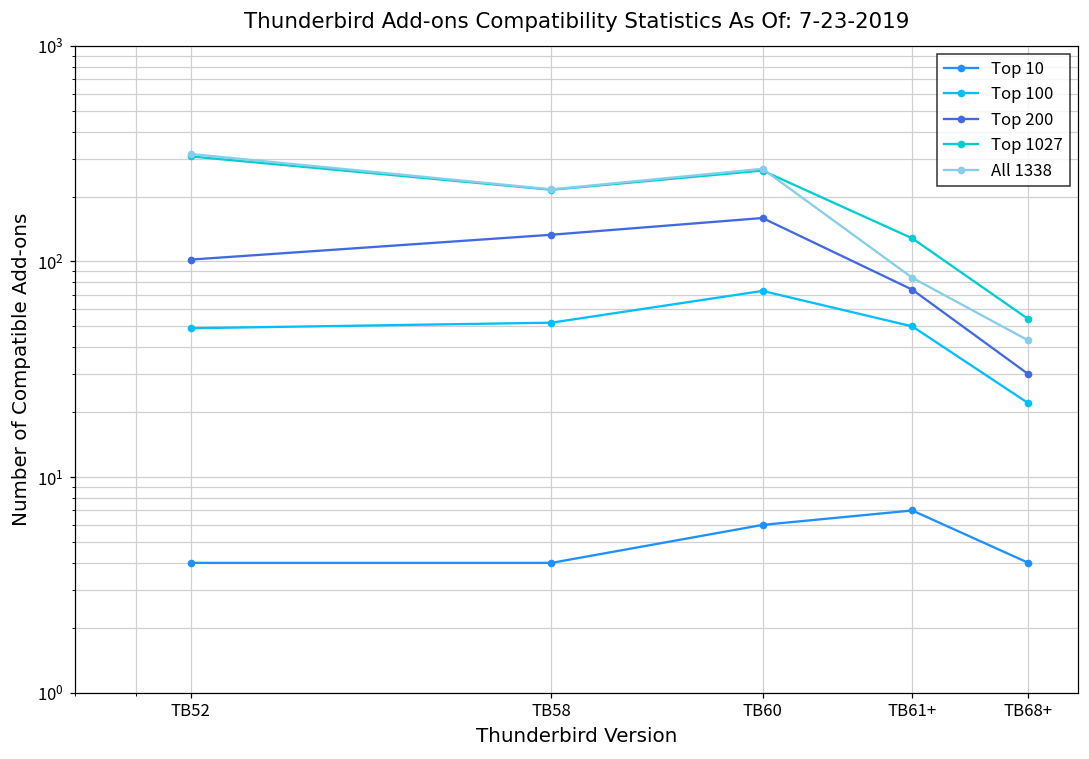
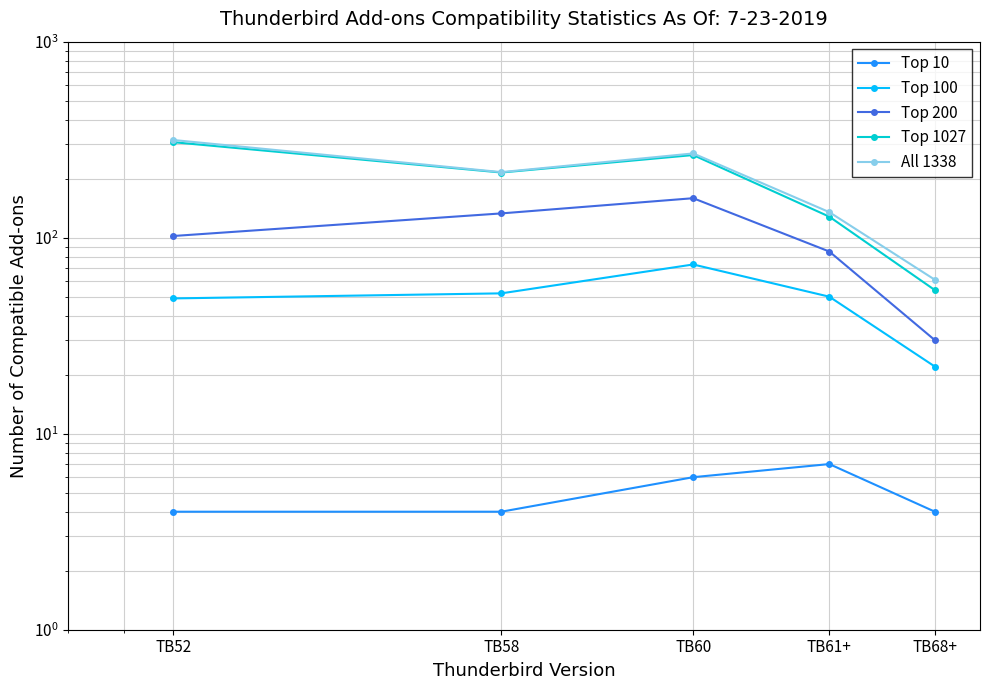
Top 200, TB61+: 74 -> 85
All 1338, TB61+: 84 -> 140
All 1338, TB68+: 43 -> 61
